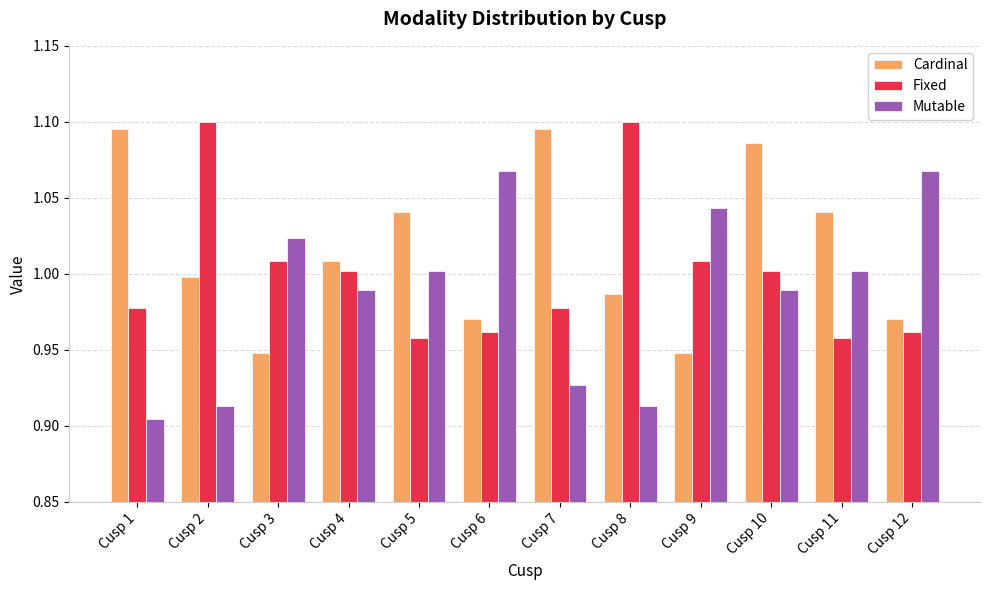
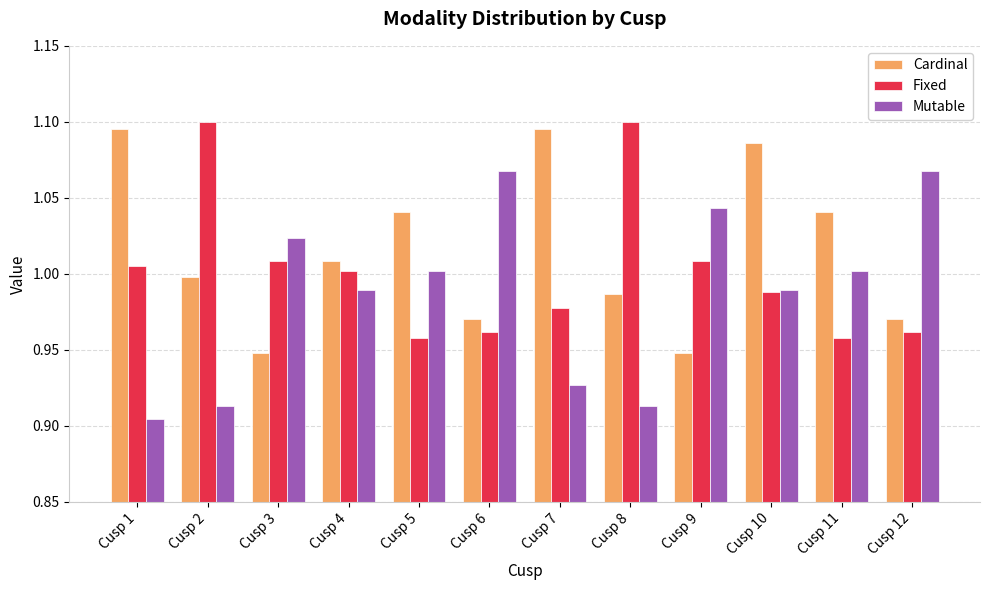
Fixed, Cusp 1: 0.978 -> 1.005
Fixed, Cusp 10: 1.002 -> 0.988
